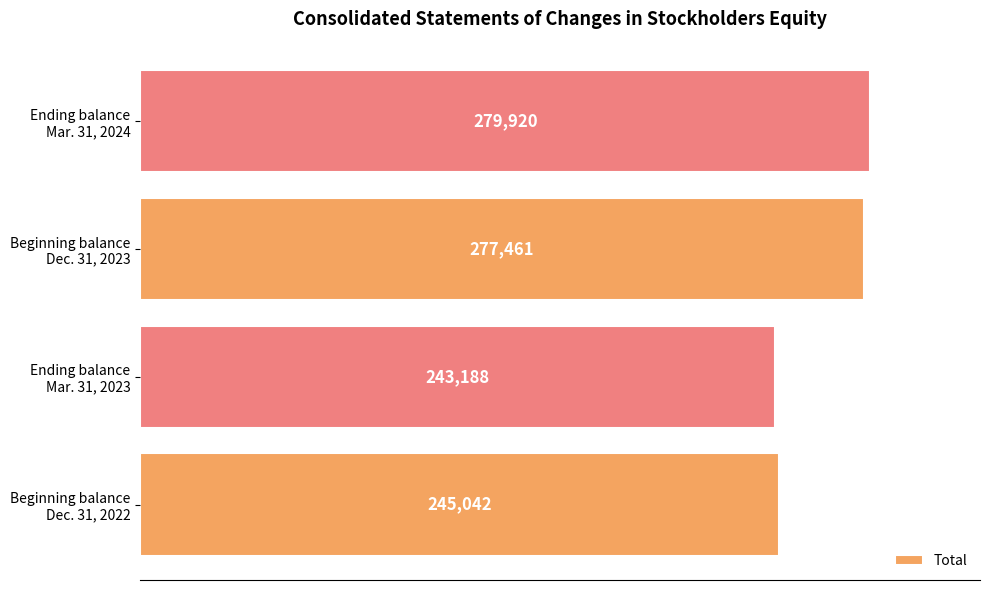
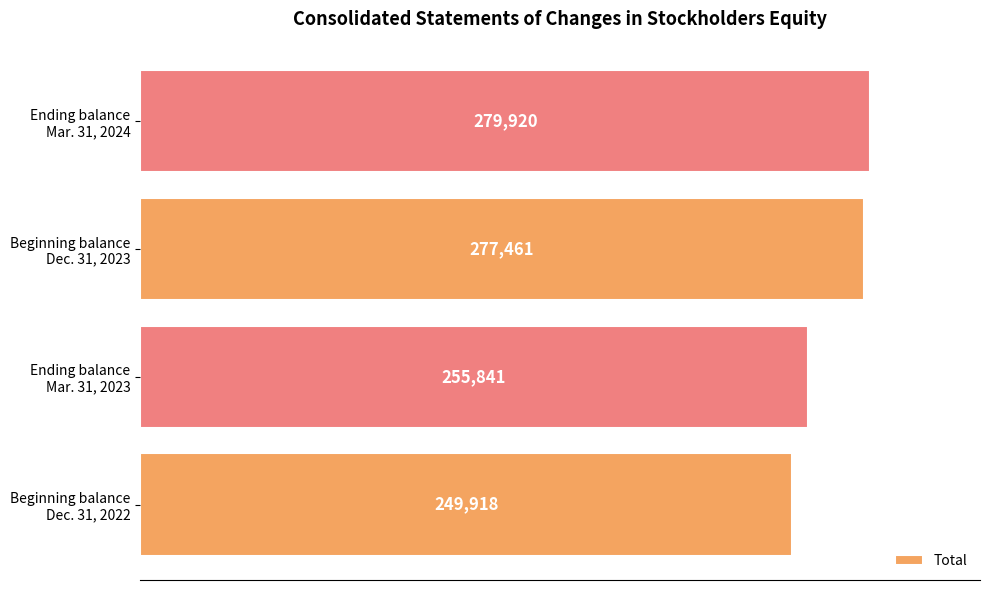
Ending balance Mar. 31, 2023: 243,188 -> 255,841
Beginning balance Dec. 31, 2022: 245,042 -> 249,918
